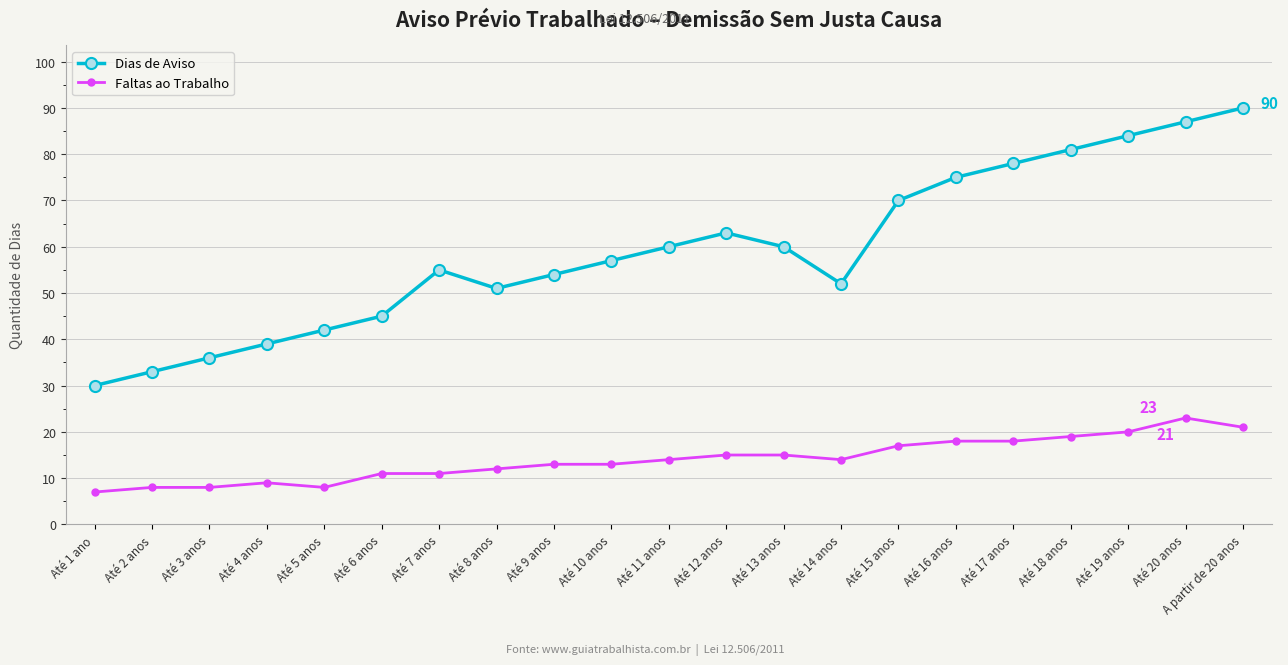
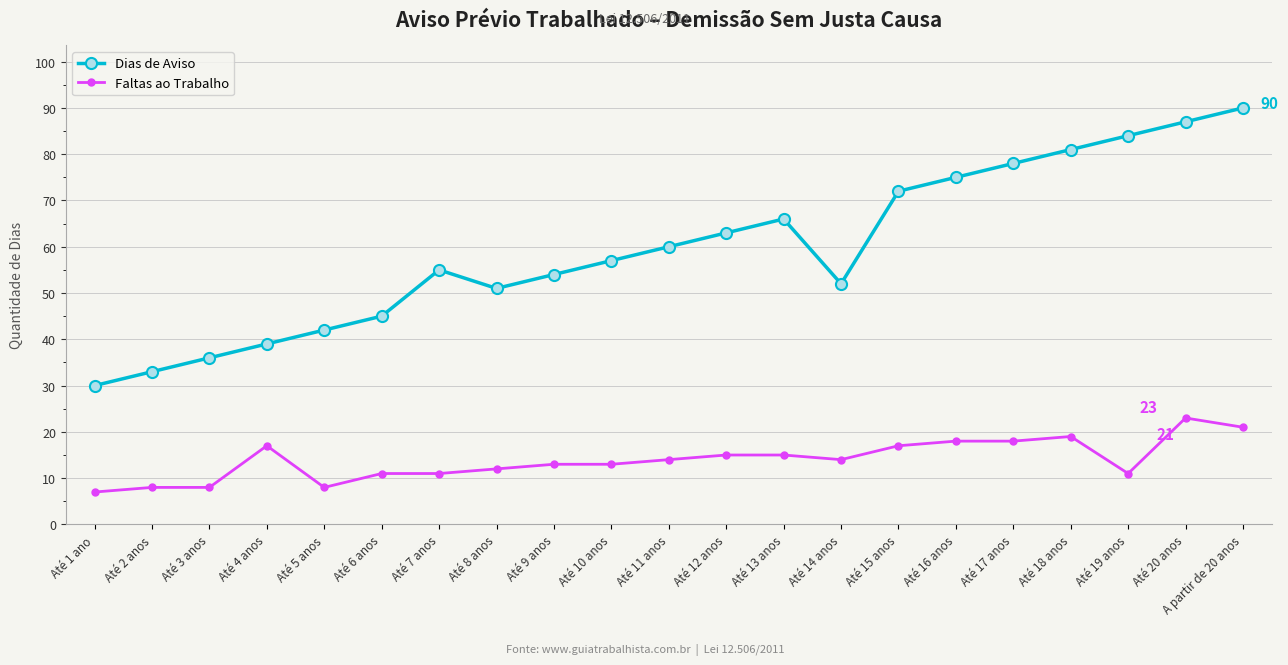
Faltas ao Trabalho, Até 4 anos: 9 -> 17
Dias de Aviso, Até 13 anos: 60 -> 66
Dias de Aviso, Até 15 anos: 70 -> 72
Faltas ao Trabalho, Até 19 anos: 20 -> 11
